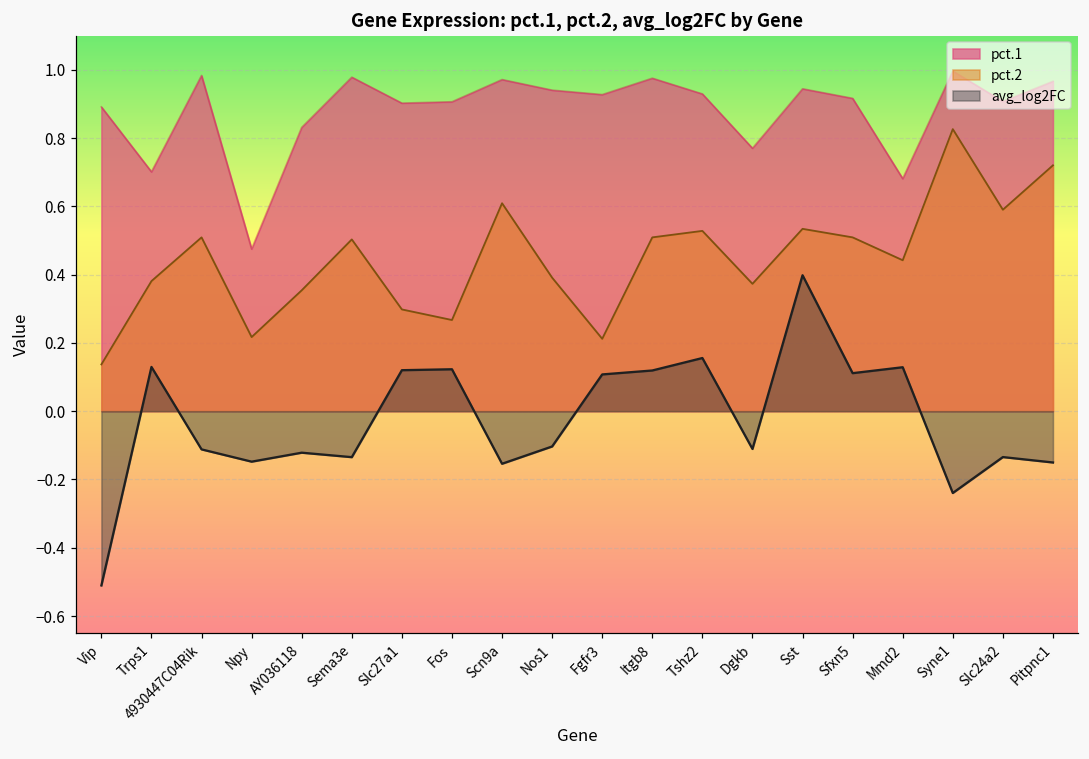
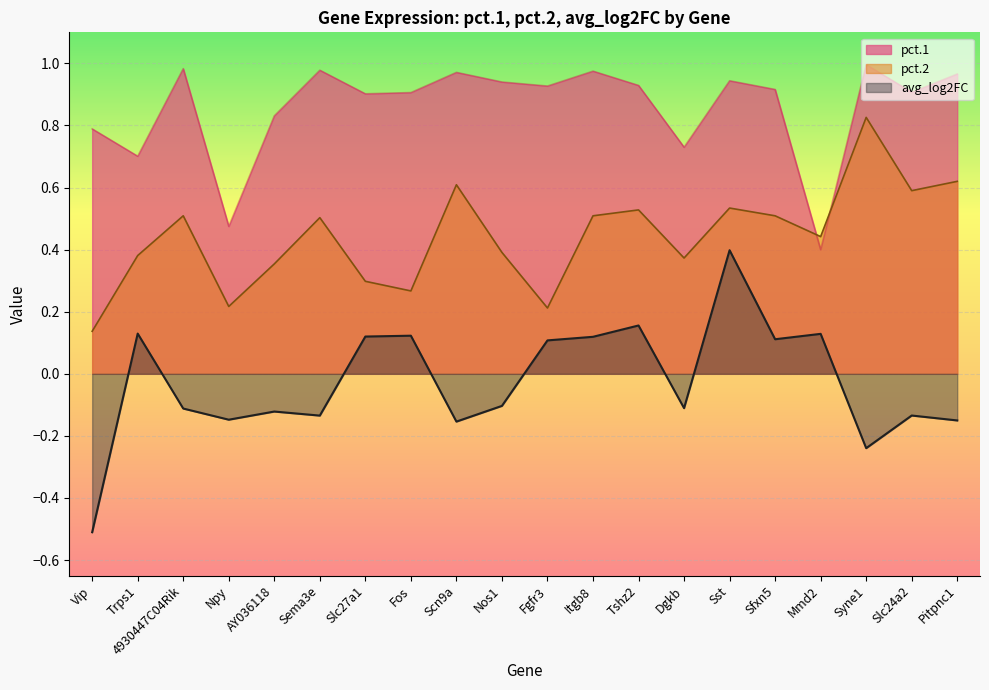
pct.1, Vip: 0.89 -> 0.79
pct.1, Dgkb: 0.77 -> 0.73
pct.1, Mmd2: 0.68 -> 0.40
pct.2, Pitpnc1: 0.72 -> 0.62
